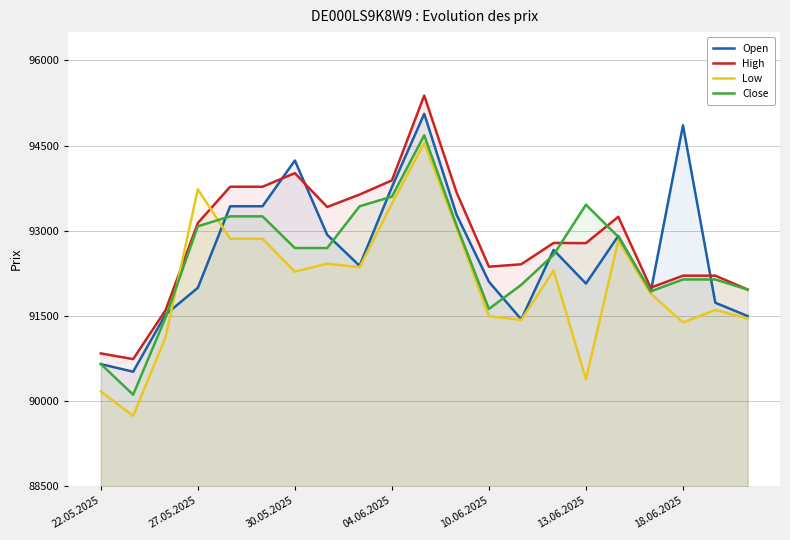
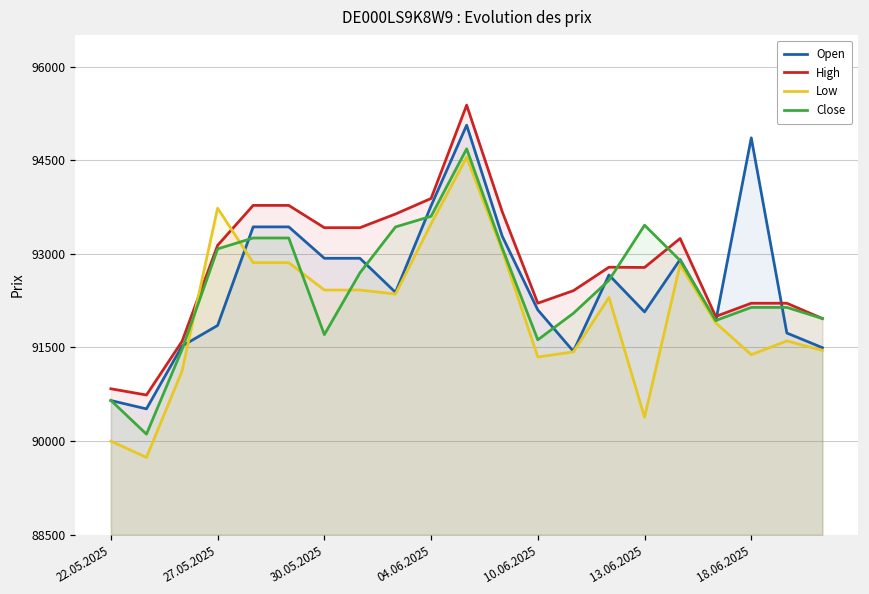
Low, 22.05.2025: 90200 -> 90000
Open, 27.05.2025: 92000 -> 91900
Open, 30.05.2025: 94200 -> 92900
High, 30.05.2025: 94000 -> 93400
Low, 30.05.2025: 92300 -> 92400
Close, 30.05.2025: 92700 -> 91700
High, 10.06.2025: 92400 -> 92200
Low, 10.06.2025: 91500 -> 91300
